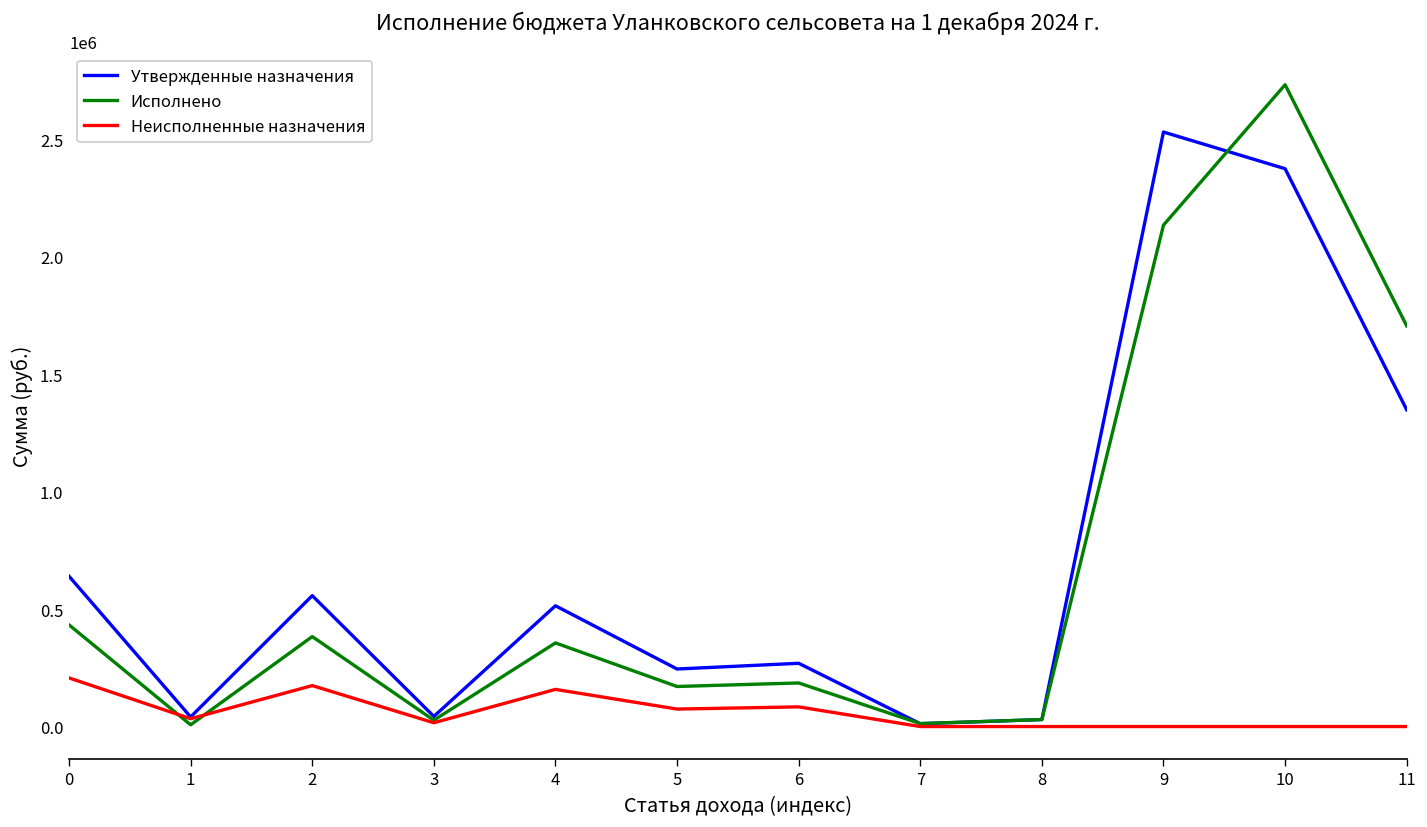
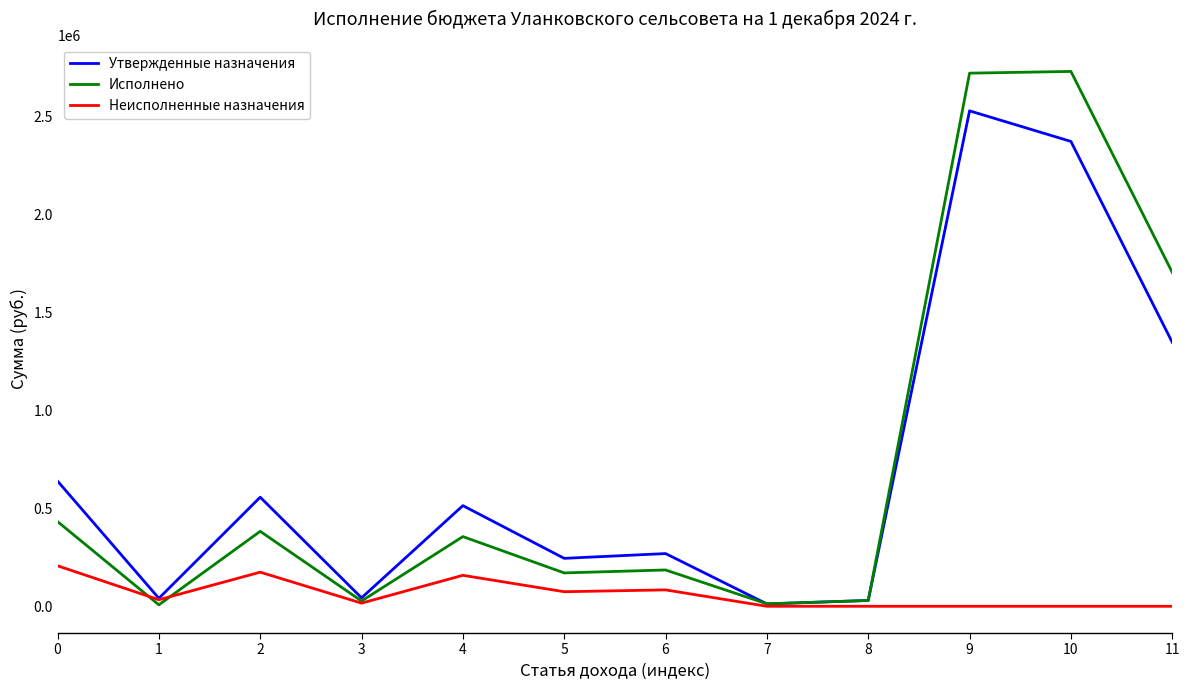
Исполнено, 9: 2130000 -> 2720000
